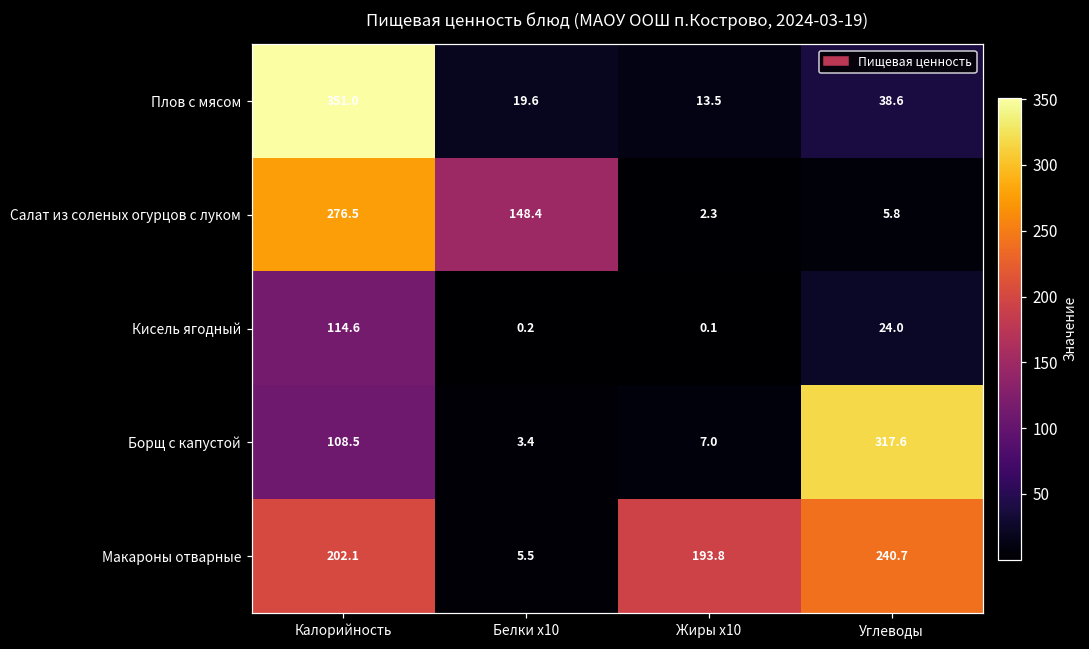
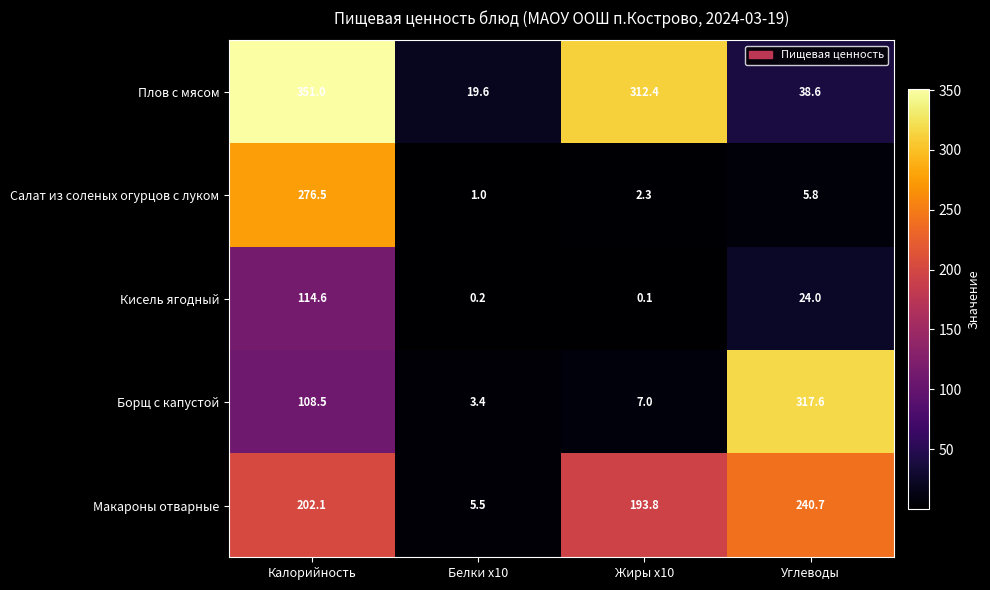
Плов с мясом, Жиры х10: 13.5 -> 312.4
Салат из соленых огурцов с луком, Белки х10: 148.4 -> 1.0
